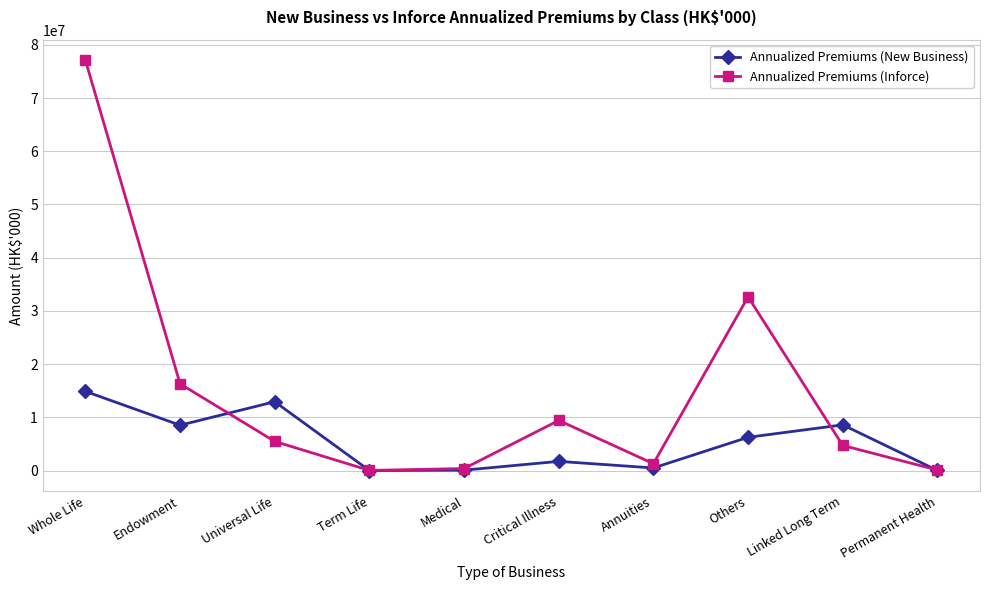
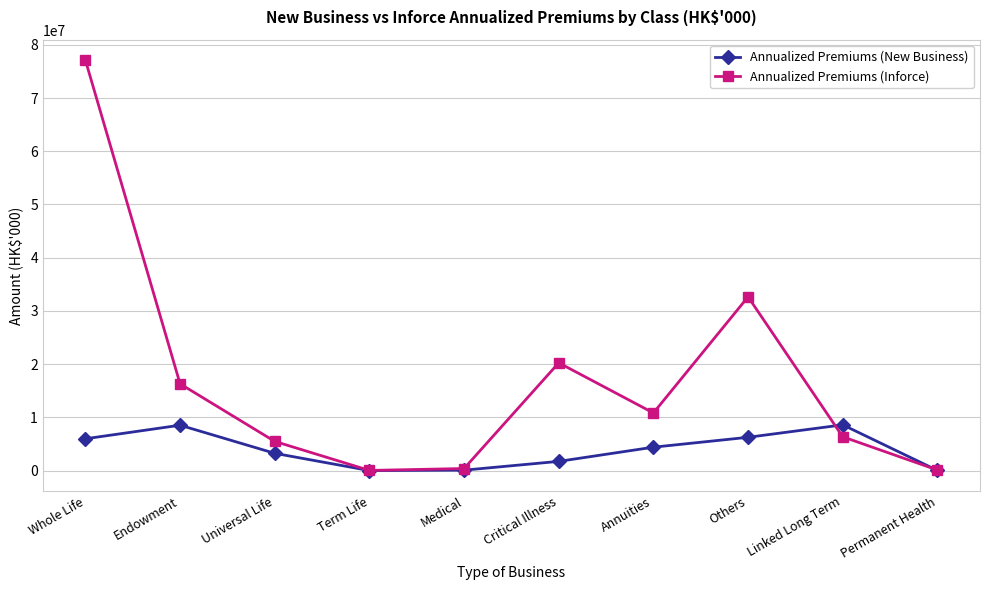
Annualized Premiums (New Business), Whole Life: 15000000 -> 6000000
Annualized Premiums (New Business), Universal Life: 13000000 -> 3000000
Annualized Premiums (Inforce), Critical Illness: 9000000 -> 20000000
Annualized Premiums (New Business), Annuities: 0 -> 4000000
Annualized Premiums (Inforce), Annuities: 1000000 -> 11000000
Annualized Premiums (Inforce), Linked Long Term: 5000000 -> 6000000
